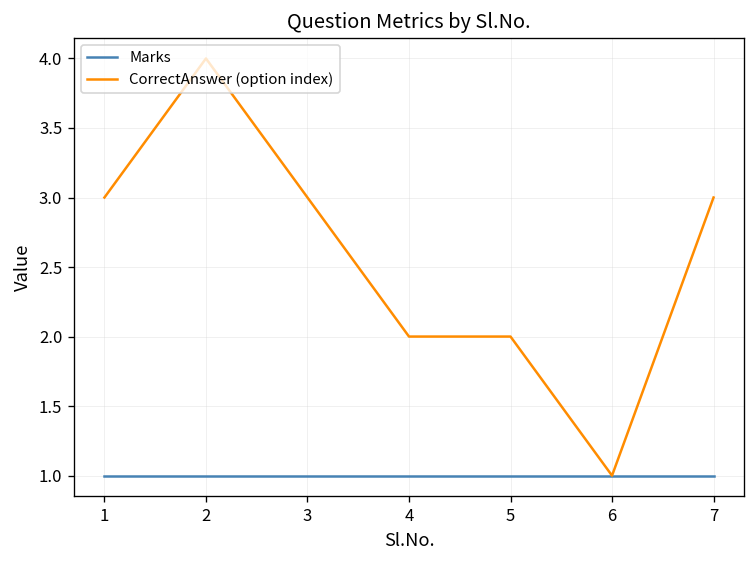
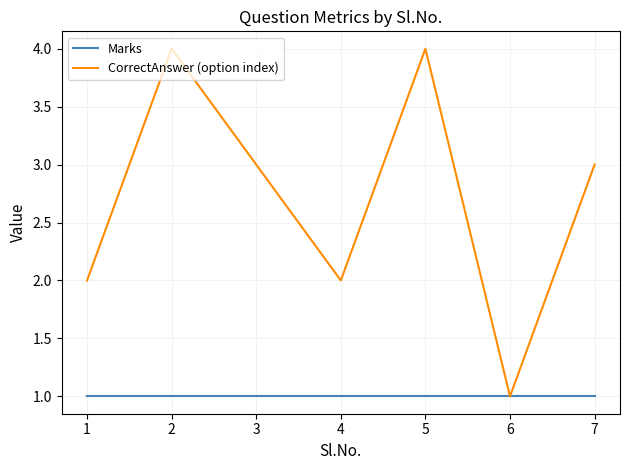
CorrectAnswer (option index), 1: 3 -> 2
CorrectAnswer (option index), 5: 2 -> 4
